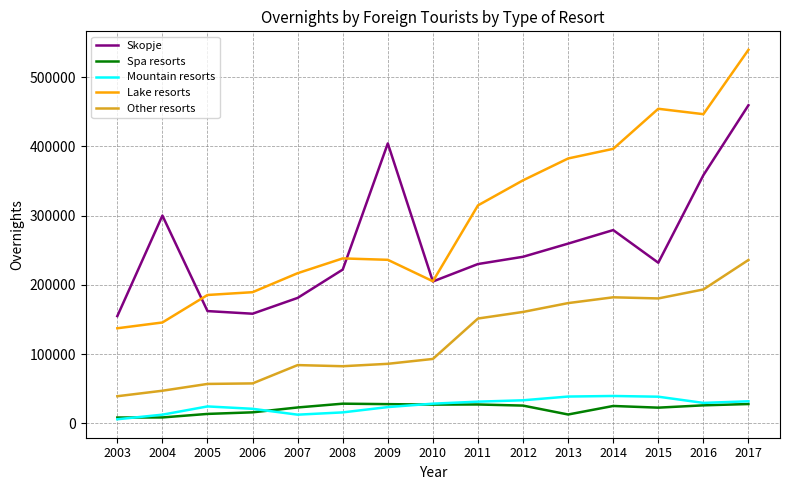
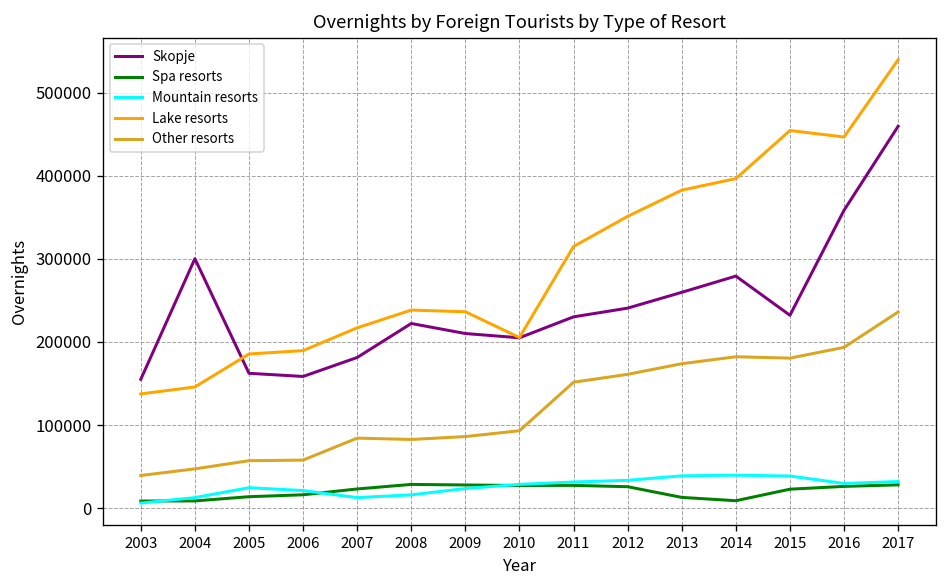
Skopje, 2009: 400000 -> 210000
Spa resorts, 2014: 30000 -> 10000
